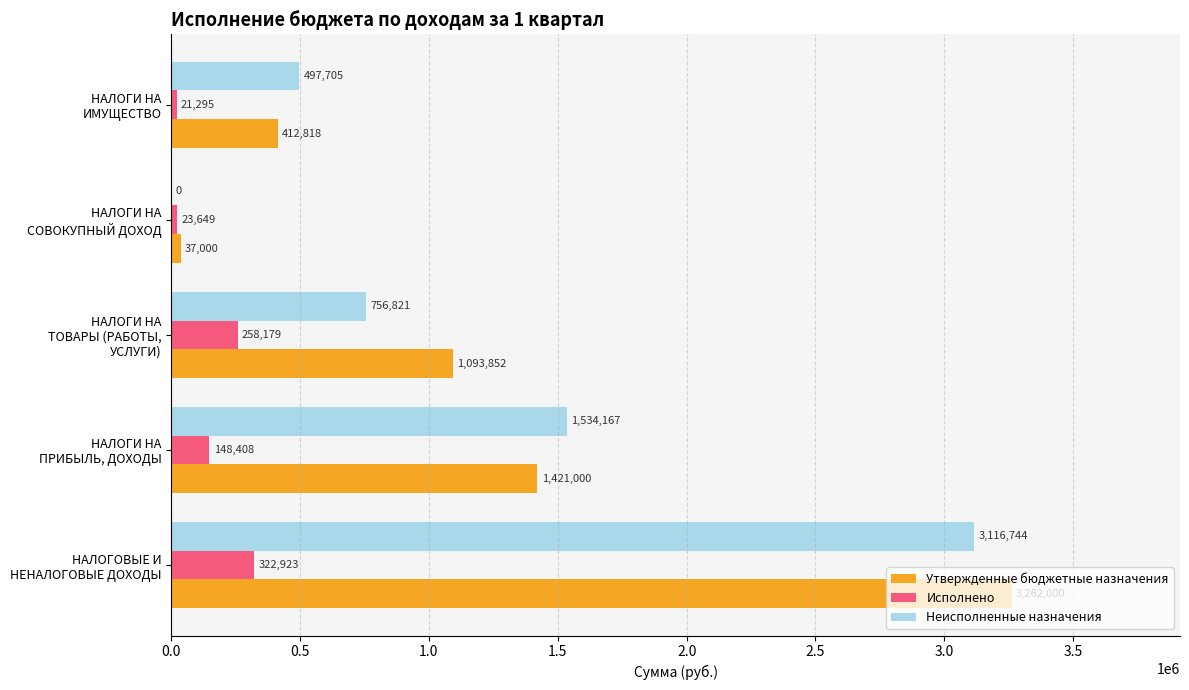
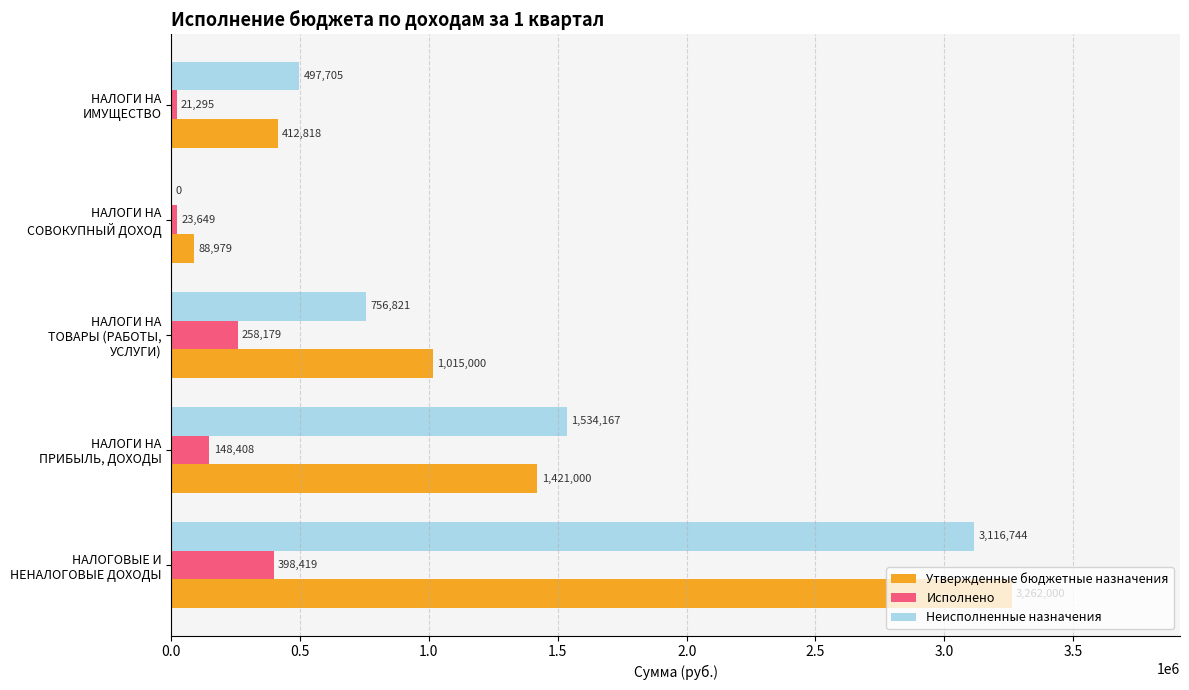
Утвержденные бюджетные назначения, НАЛОГИ НА СОВОКУПНЫЙ ДОХОД: 37,000 -> 88,979
Утвержденные бюджетные назначения, НАЛОГИ НА ТОВАРЫ (РАБОТЫ, УСЛУГИ): 1,093,852 -> 1,015,000
Исполнено, НАЛОГОВЫЕ И НЕНАЛОГОВЫЕ ДОХОДЫ: 322,923 -> 398,419
